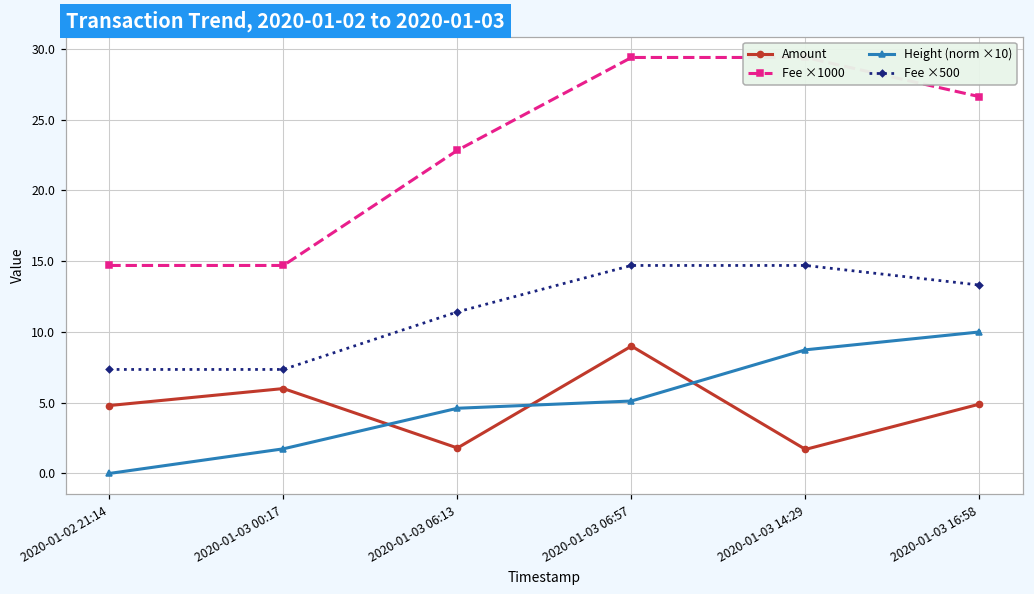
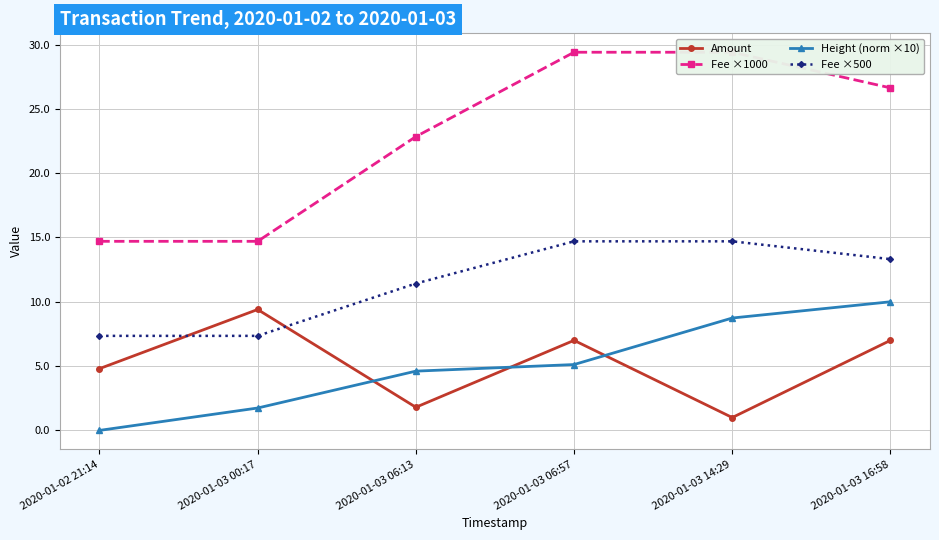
Amount, 2020-01-03 00:17: 6.0 -> 9.4
Amount, 2020-01-03 06:57: 9 -> 7
Amount, 2020-01-03 14:29: 1.7 -> 1.0
Amount, 2020-01-03 16:58: 4.9 -> 7.0
